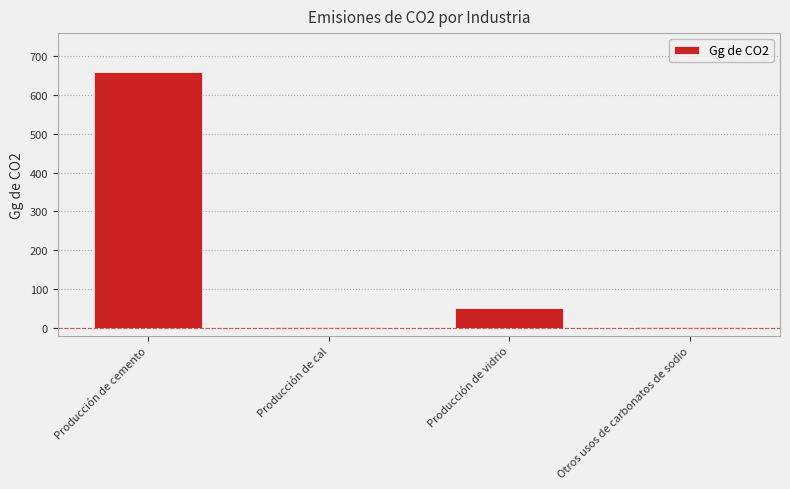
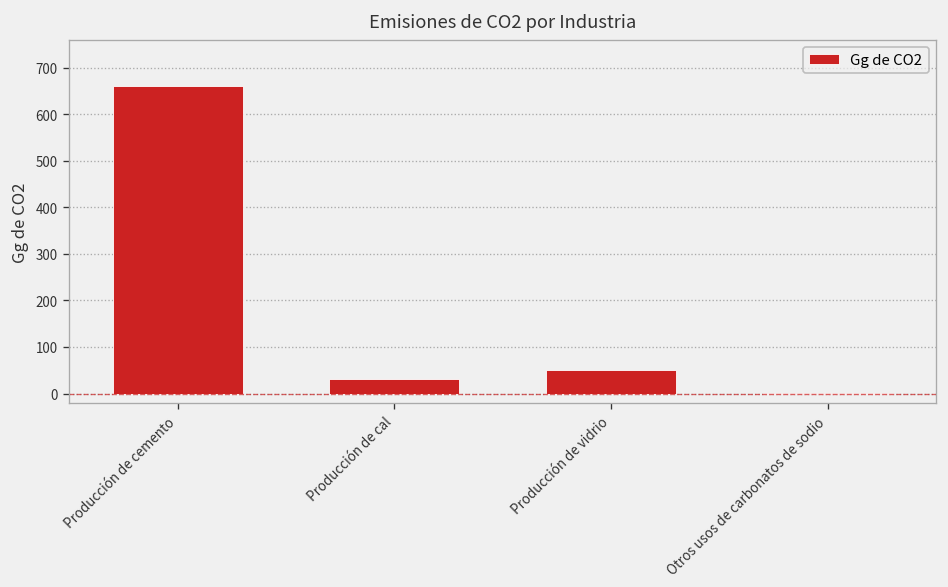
Producción de cal: 0 -> 30
